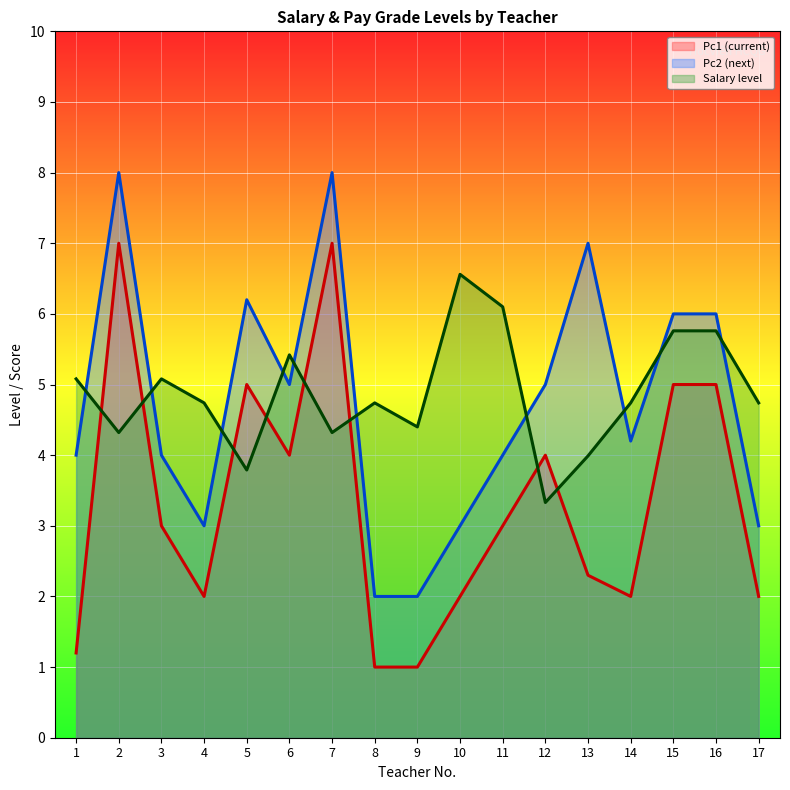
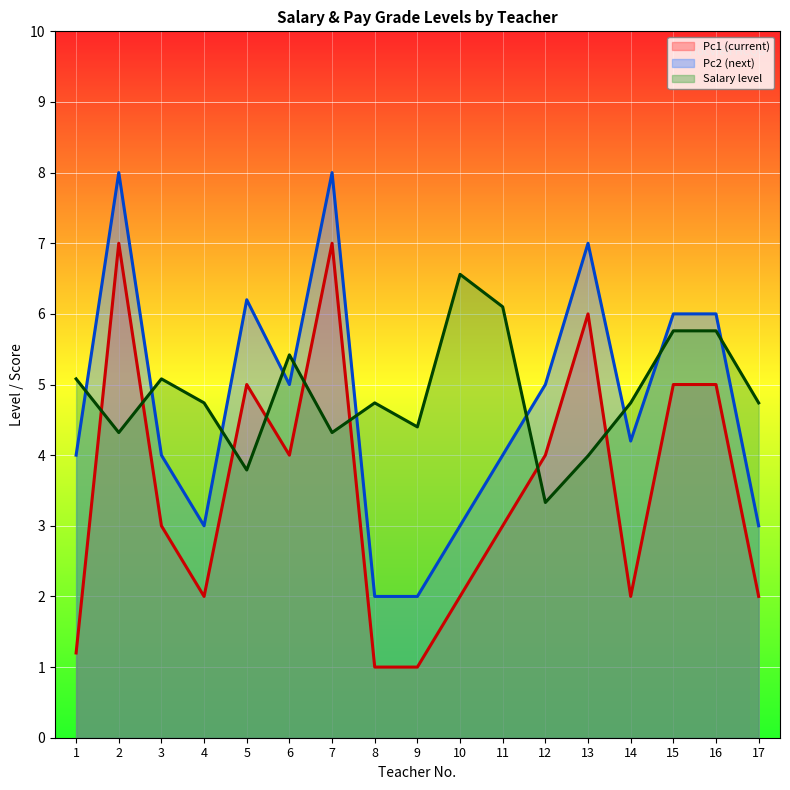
Pc1 (current), 13: 2.3 -> 6.0
